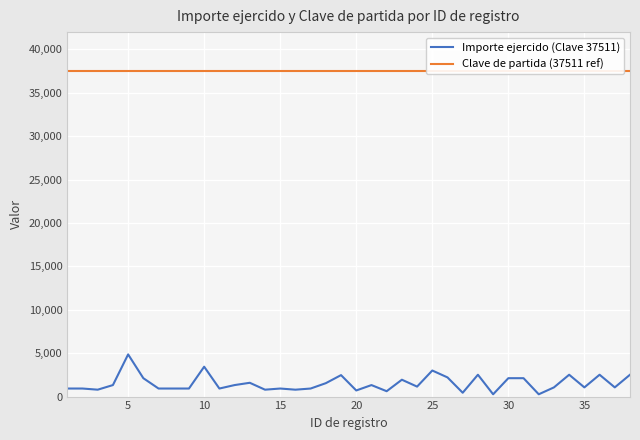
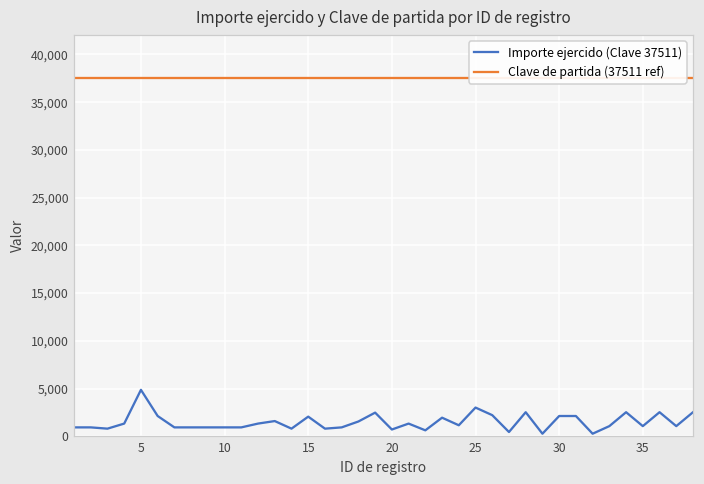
Importe ejercido (Clave 37511), 10: 3,000 -> 1,000
Importe ejercido (Clave 37511), 15: 1,000 -> 2,000
